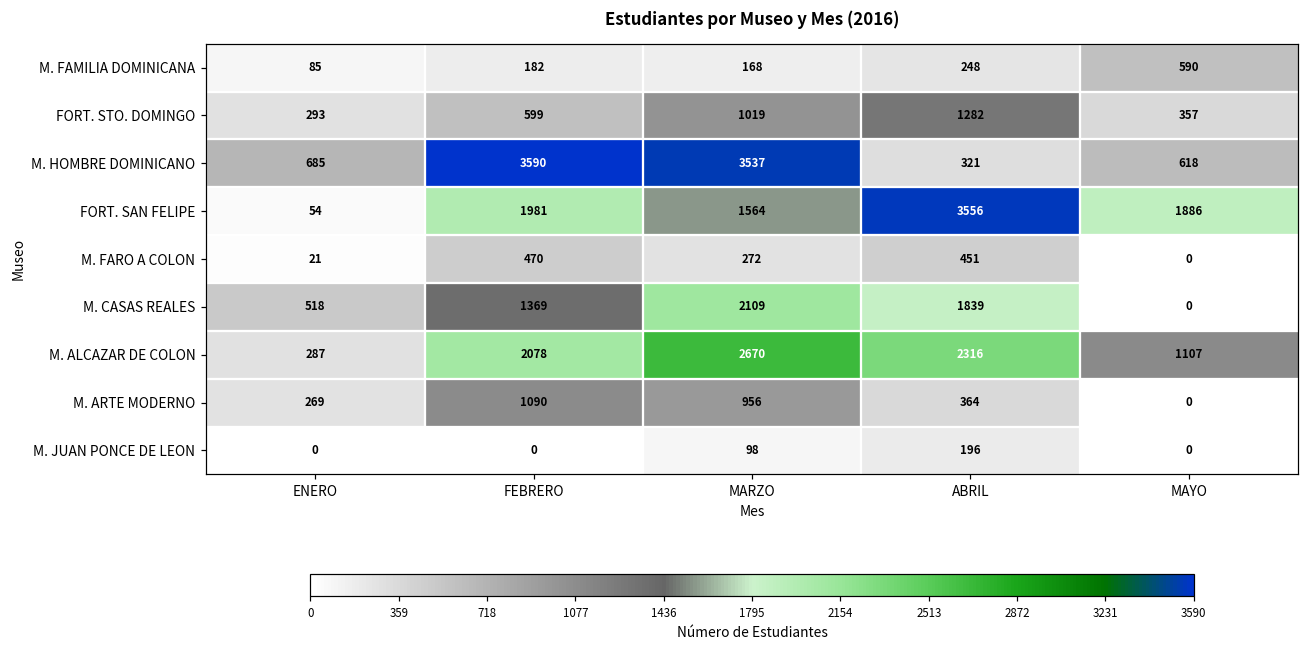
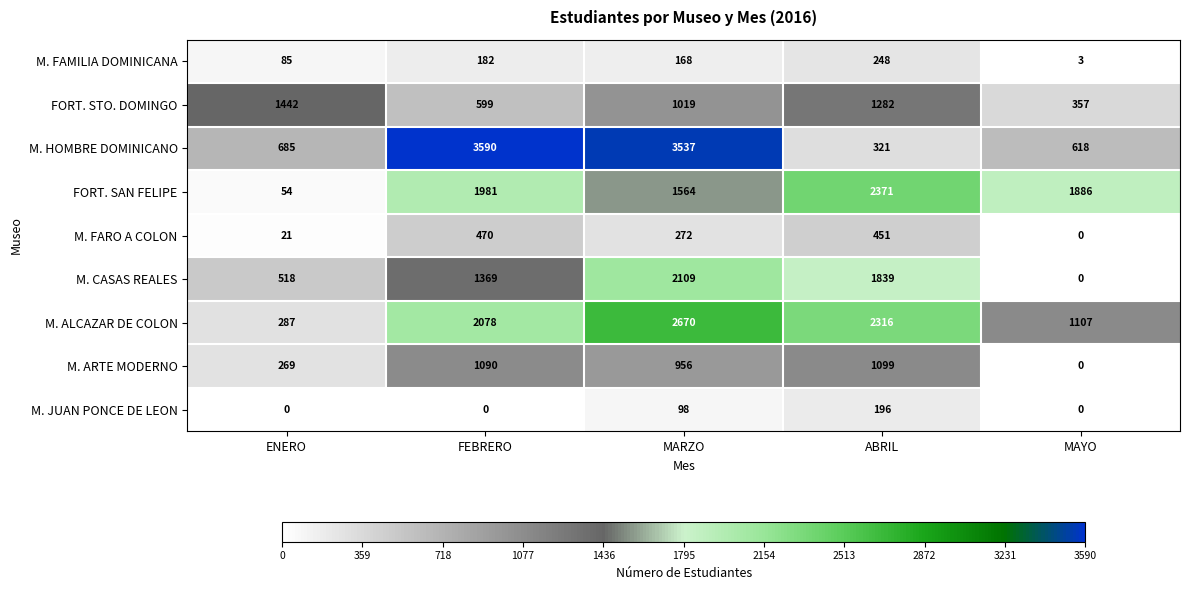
M. FAMILIA DOMINICANA, MAYO: 590 -> 3
FORT. STO. DOMINGO, ENERO: 293 -> 1442
FORT. SAN FELIPE, ABRIL: 3556 -> 2371
M. ARTE MODERNO, ABRIL: 364 -> 1099
